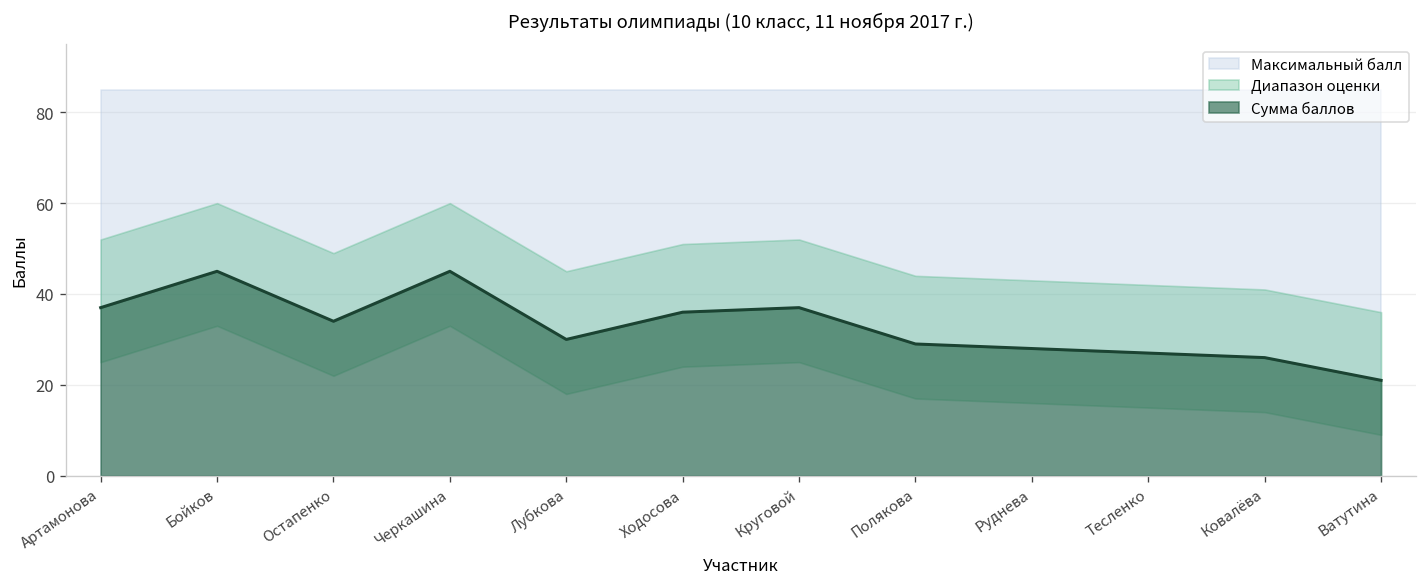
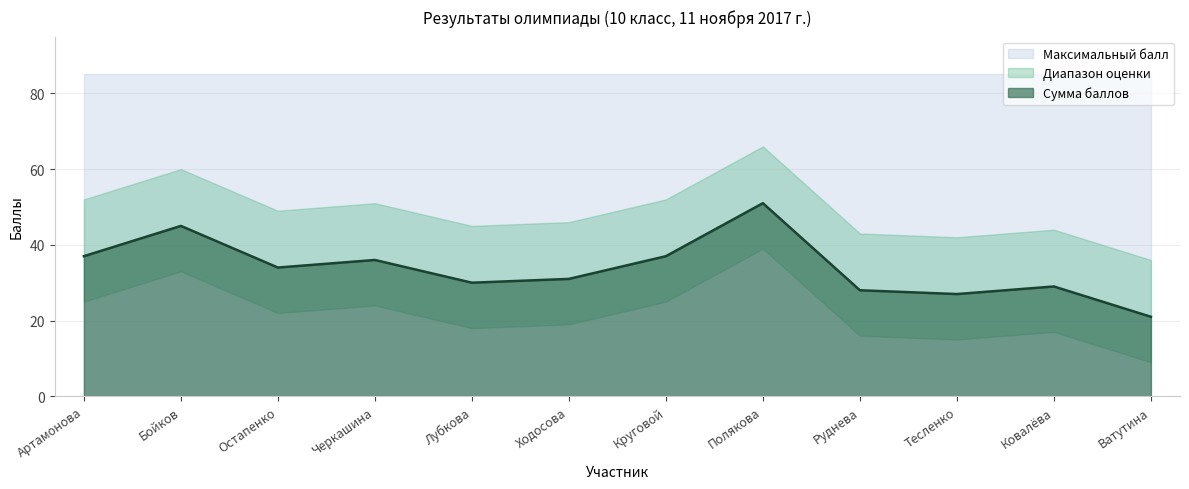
Сумма баллов, Черкашина: 45 -> 36
Сумма баллов, Ходосова: 36 -> 31
Сумма баллов, Полякова: 29 -> 51
Сумма баллов, Ковалёва: 26 -> 29
